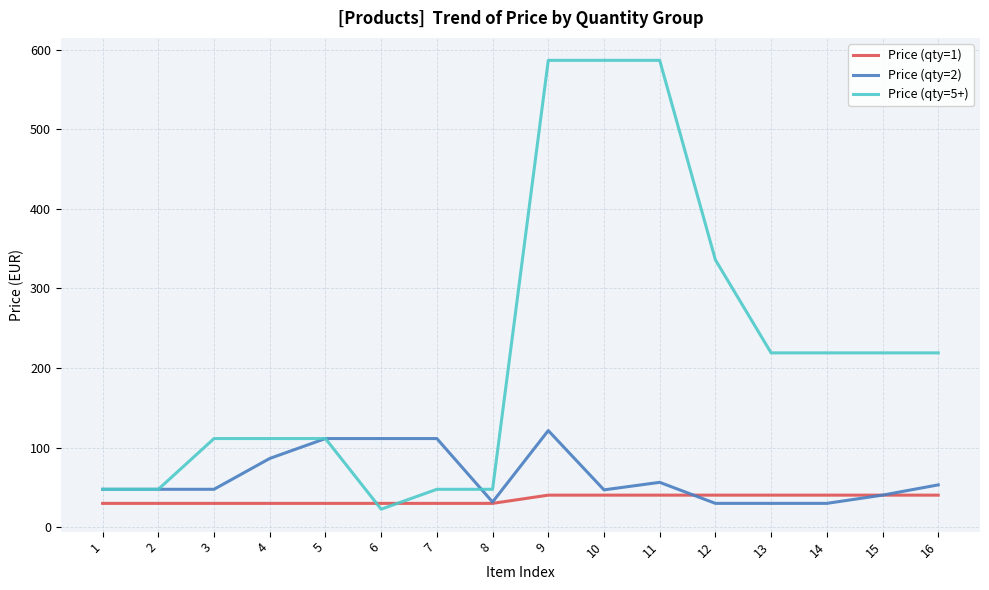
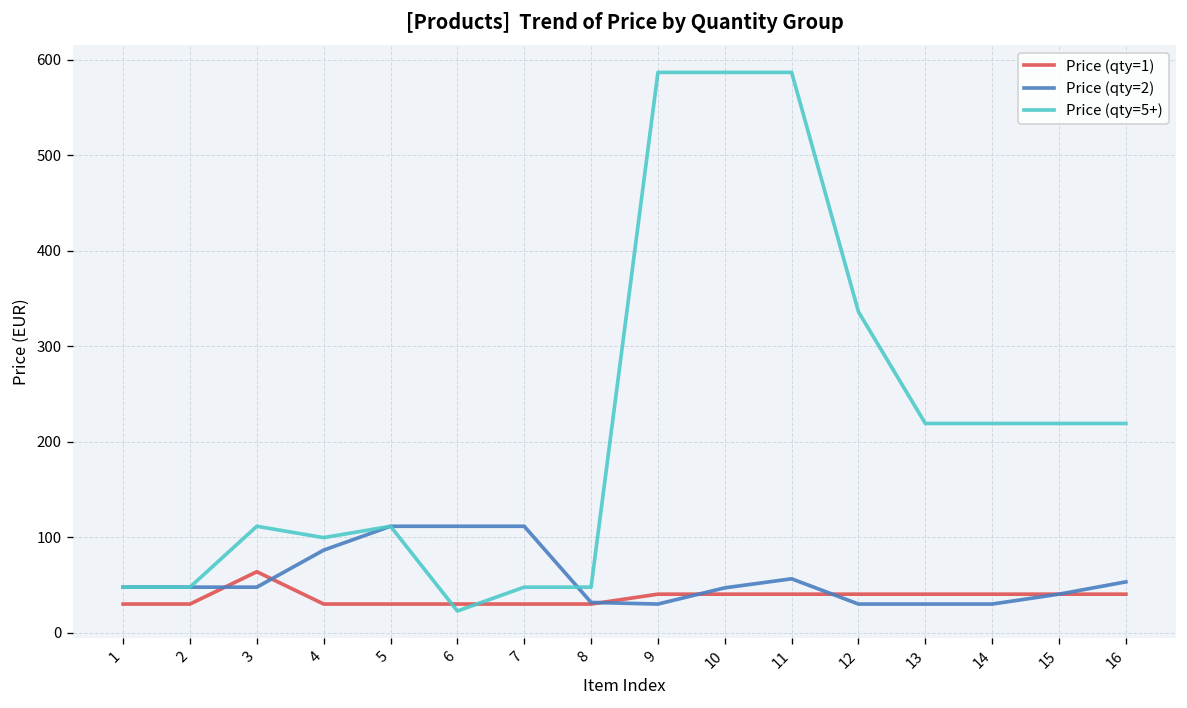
Price (qty=1), 3: 30 -> 60
Price (qty=5+), 4: 110 -> 100
Price (qty=2), 9: 120 -> 30
